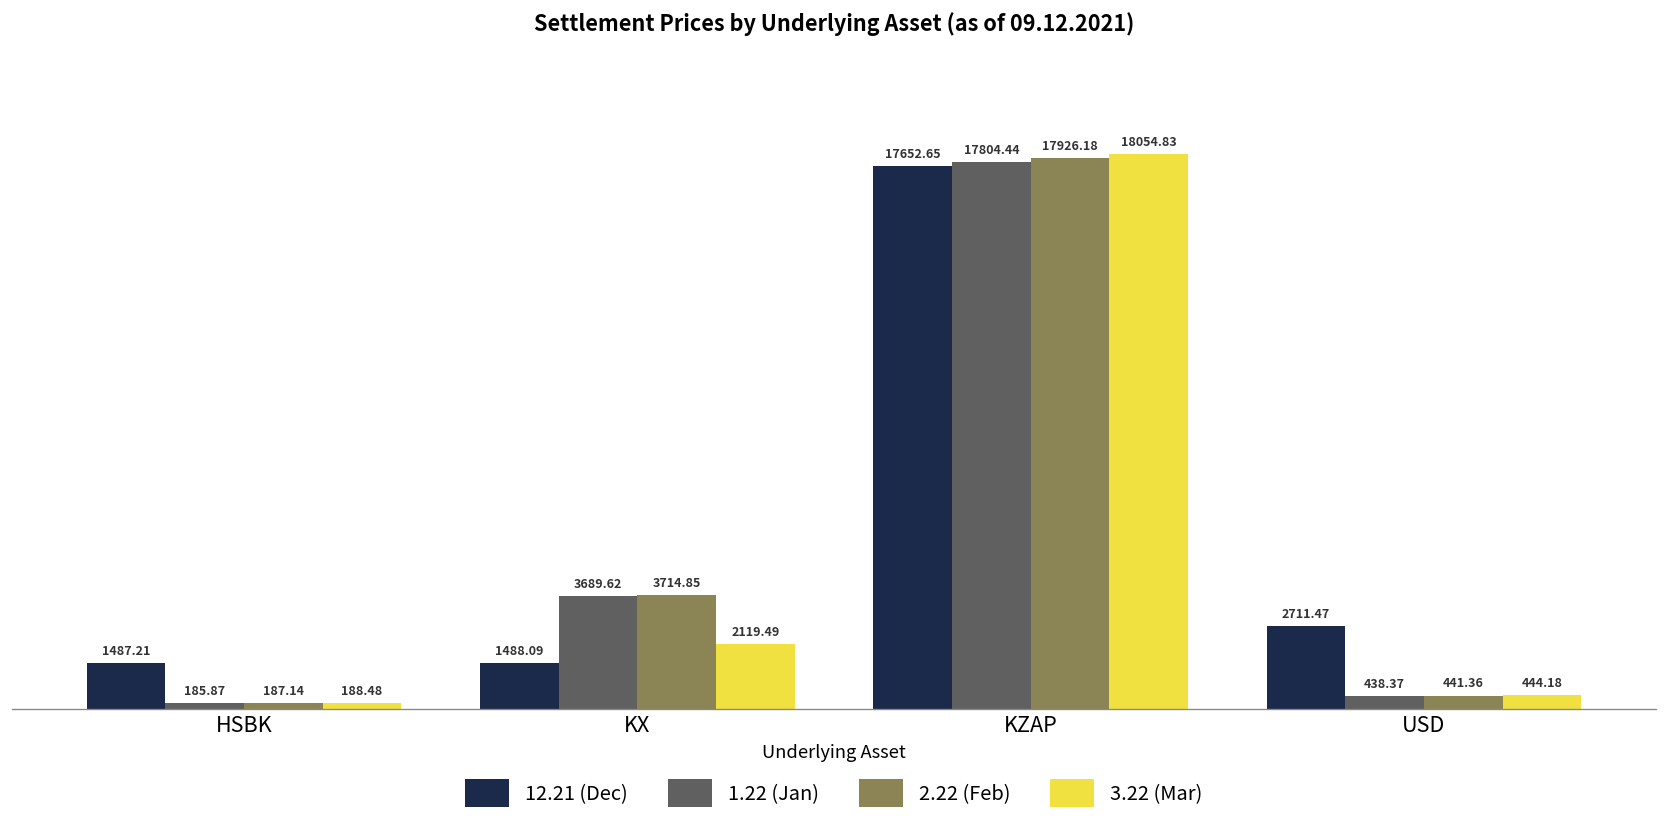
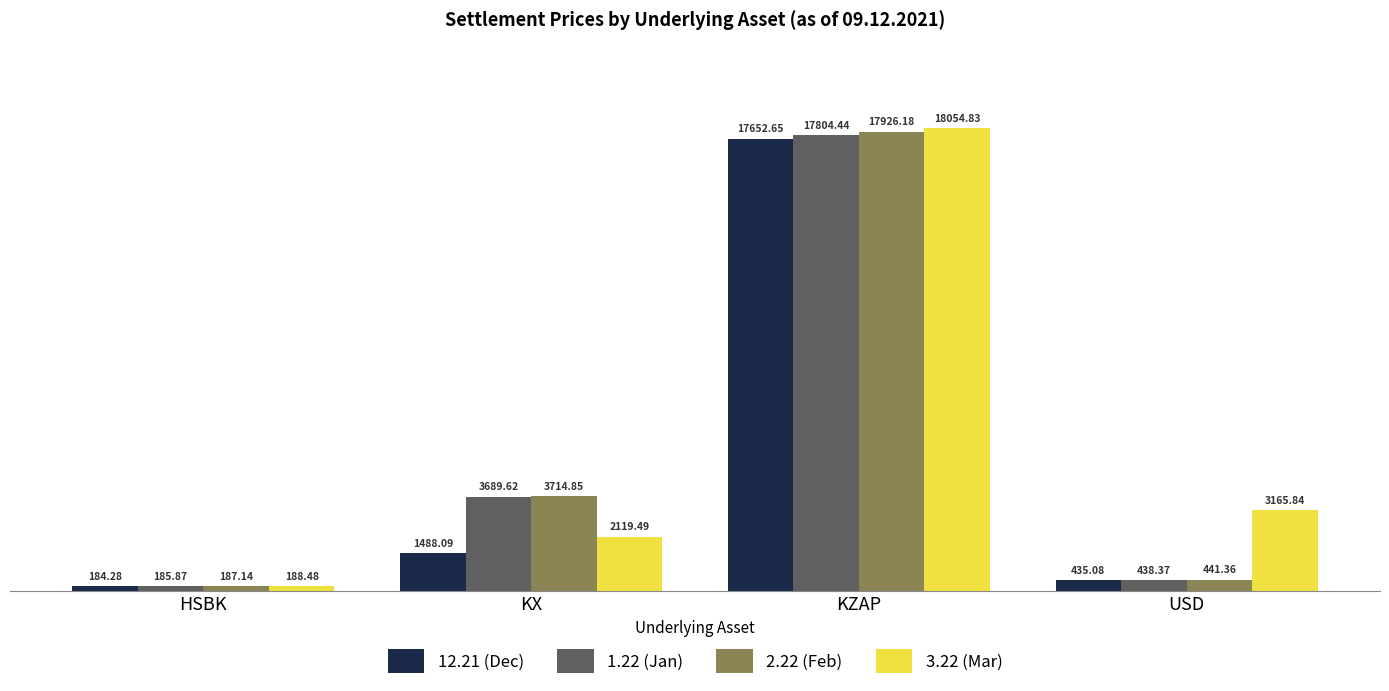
12.21 (Dec), HSBK: 1487.21 -> 184.28
12.21 (Dec), USD: 2711.47 -> 435.08
3.22 (Mar), USD: 444.18 -> 3165.84
